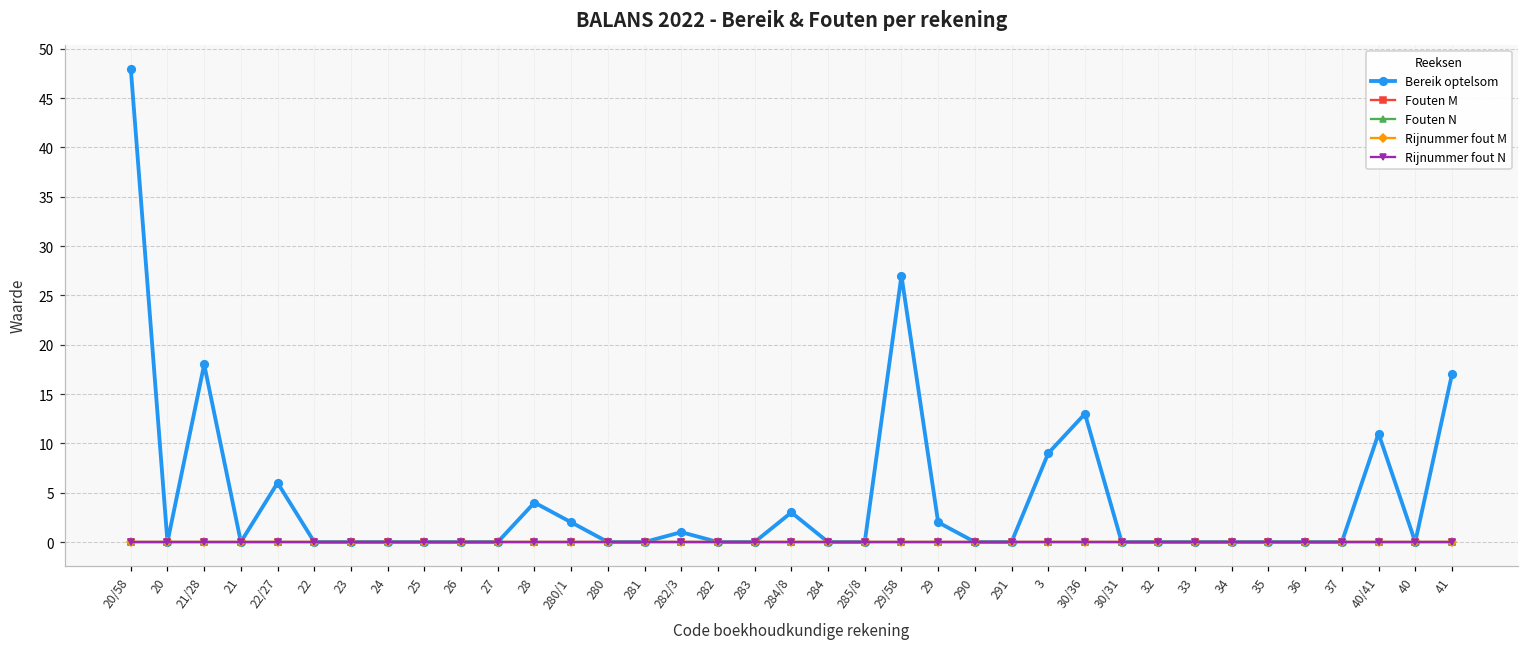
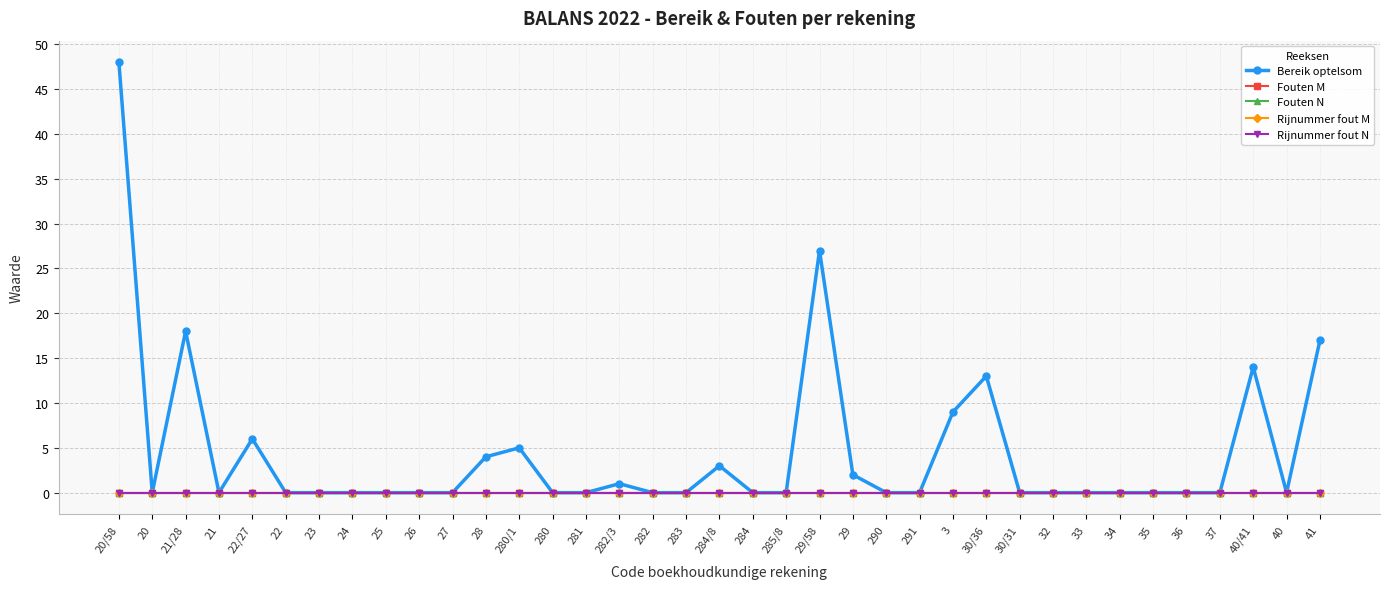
Bereik optelsom, 280/1: 2 -> 5
Bereik optelsom, 40/41: 11 -> 14
